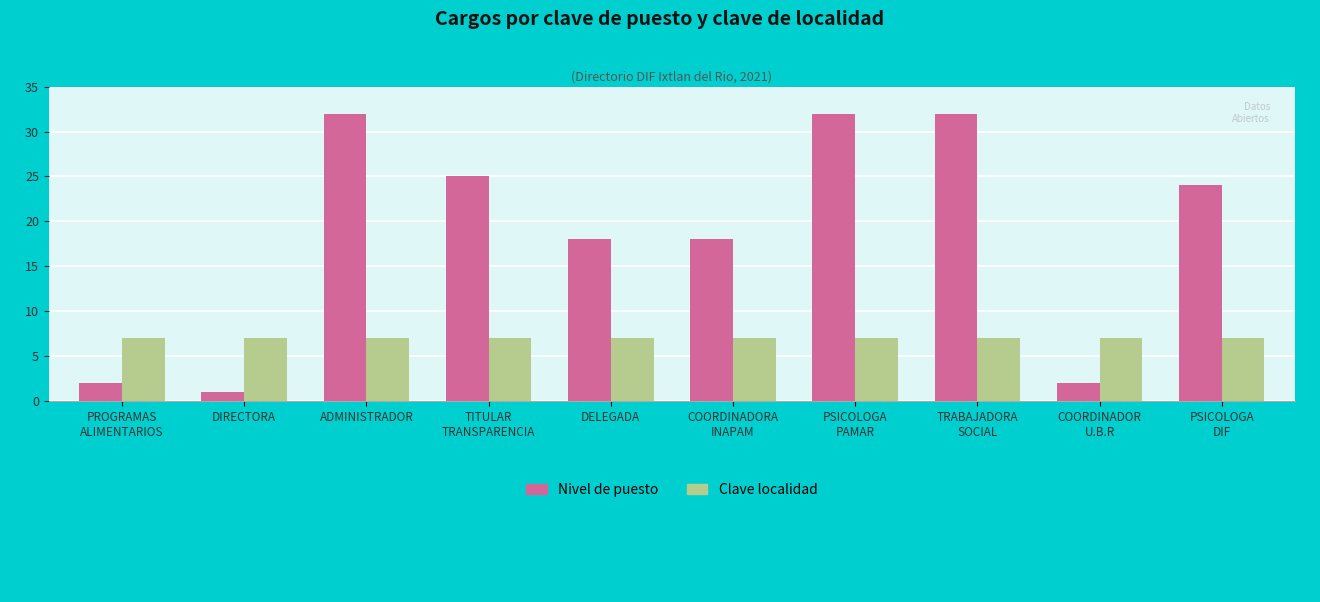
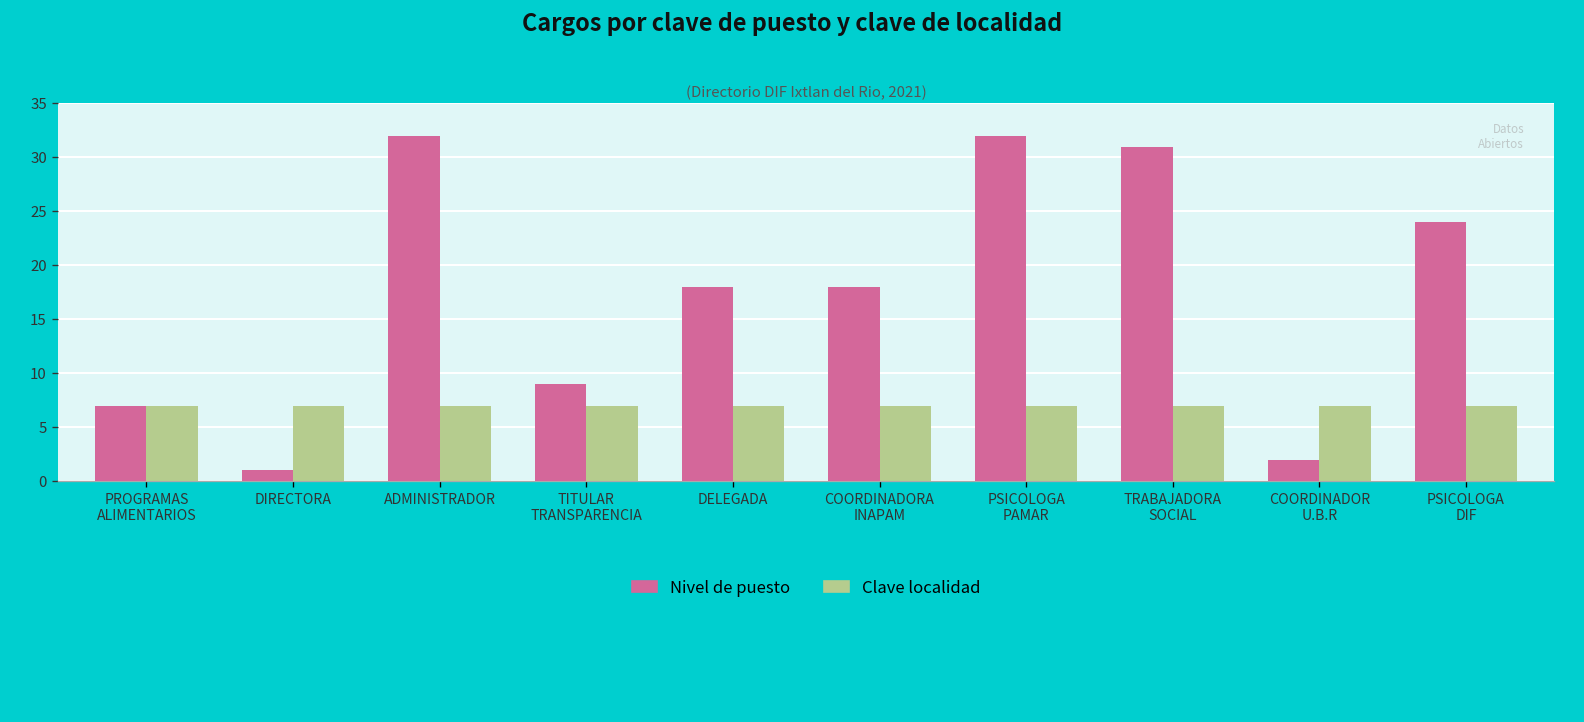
Nivel de puesto, PROGRAMAS ALIMENTARIOS: 2 -> 7
Nivel de puesto, TITULAR TRANSPARENCIA: 25 -> 9
Nivel de puesto, TRABAJADORA SOCIAL: 32 -> 31
